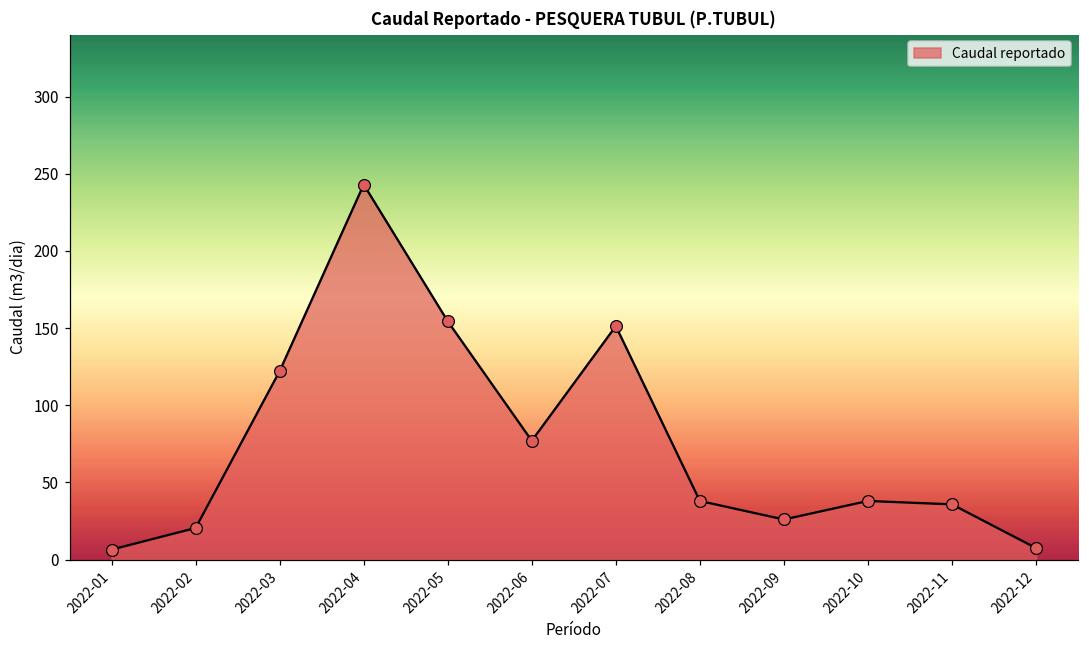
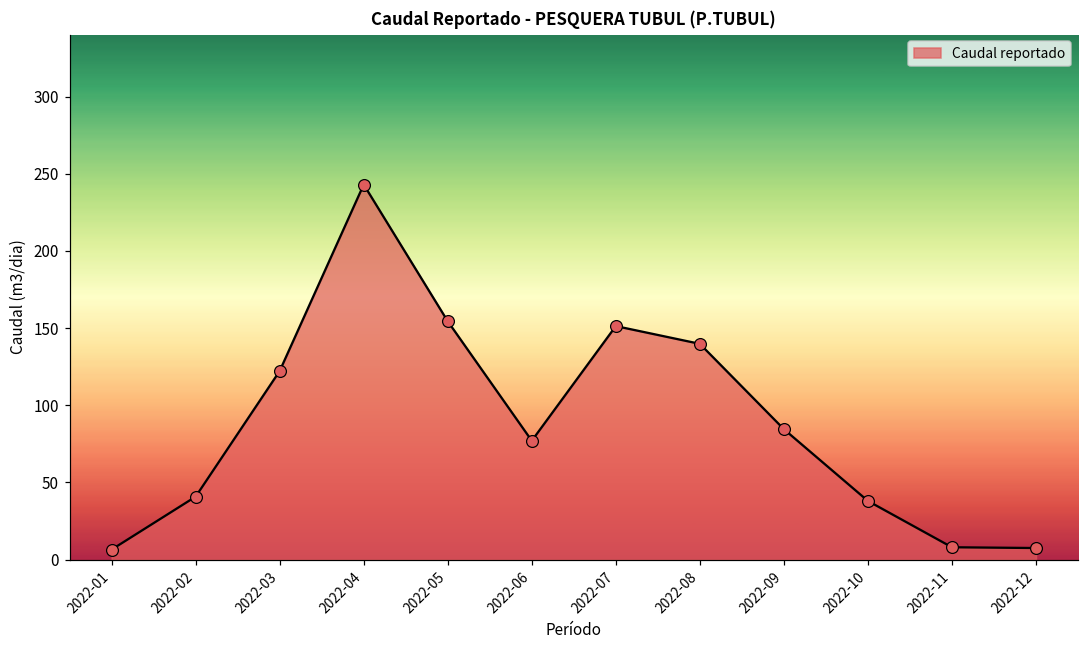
2022-02: 21 -> 41
2022-08: 38 -> 140
2022-09: 26 -> 85
2022-11: 36 -> 8
